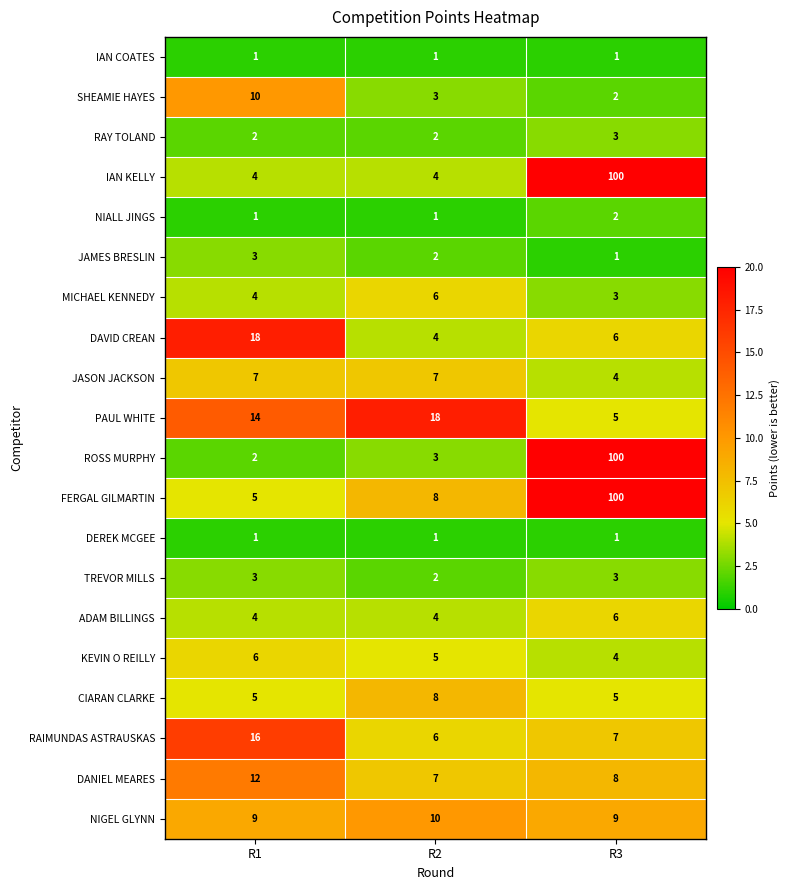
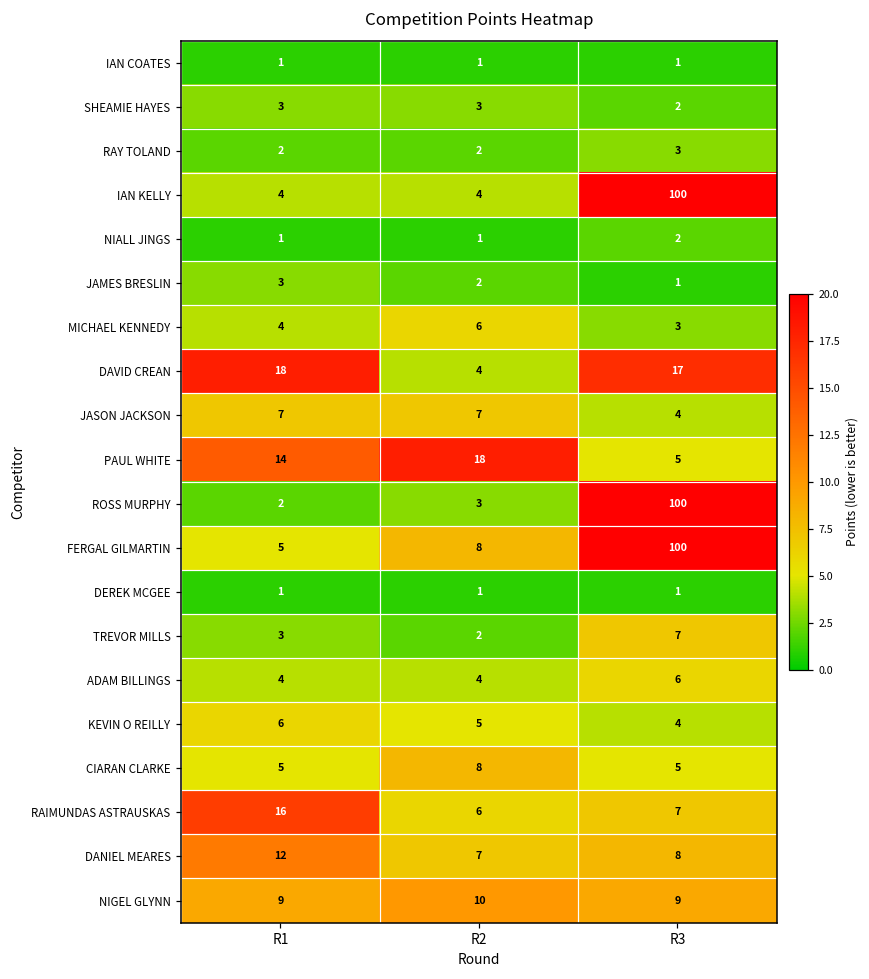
SHEAMIE HAYES, R1: 10 -> 3
DAVID CREAN, R3: 6 -> 17
TREVOR MILLS, R3: 3 -> 7
